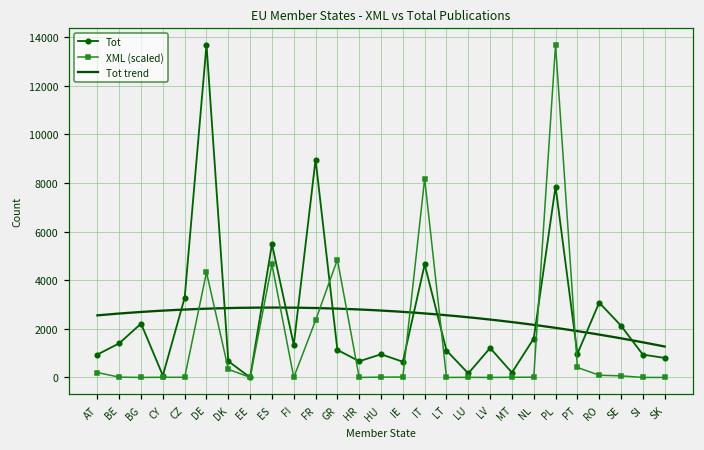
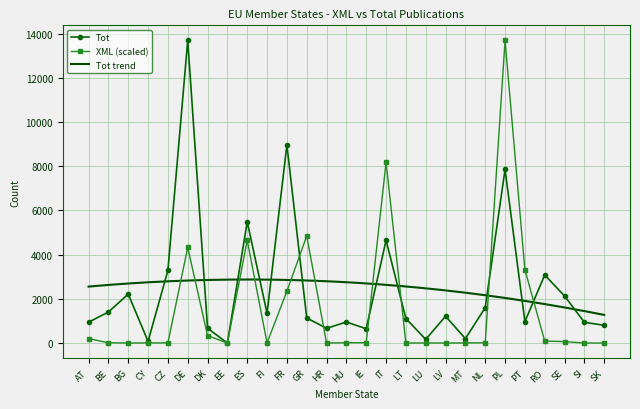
XML (scaled), PT: 400 -> 3300
